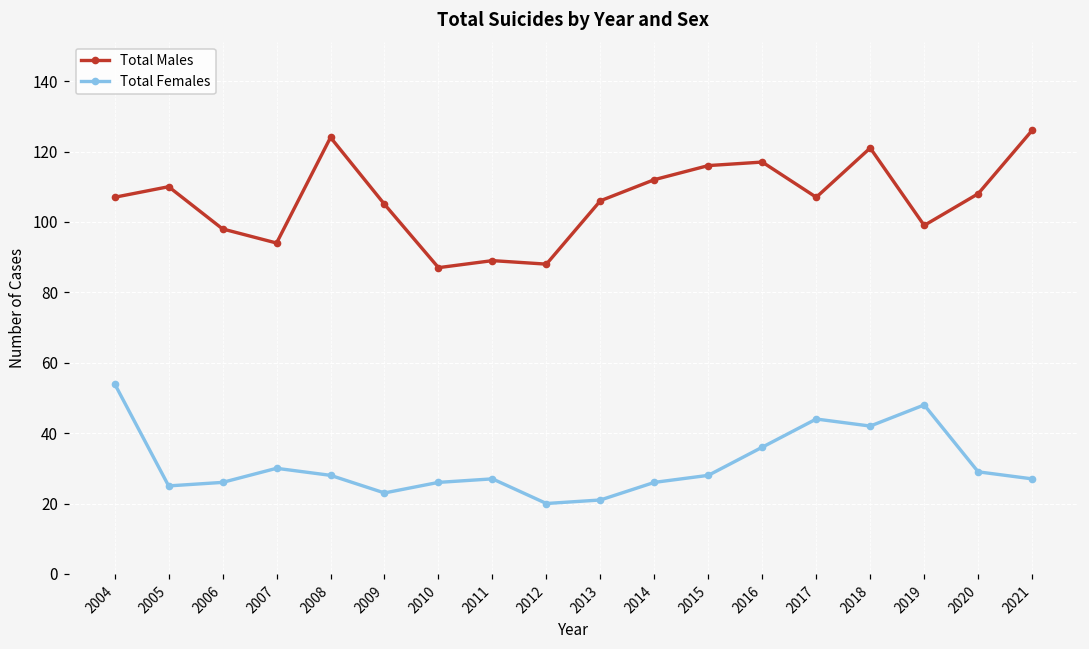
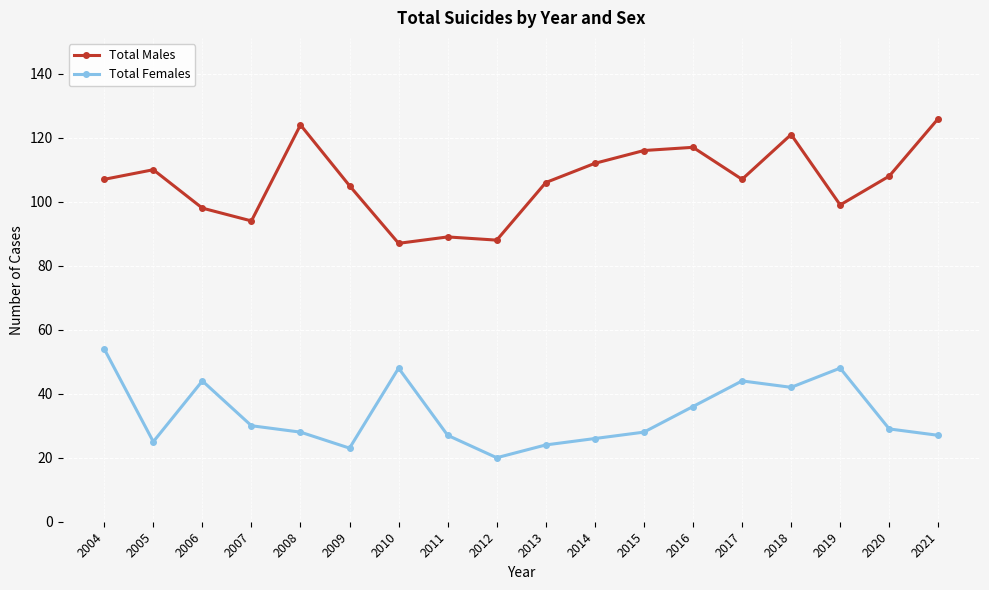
Total Females, 2006: 26 -> 44
Total Females, 2010: 26 -> 48
Total Females, 2013: 21 -> 24
